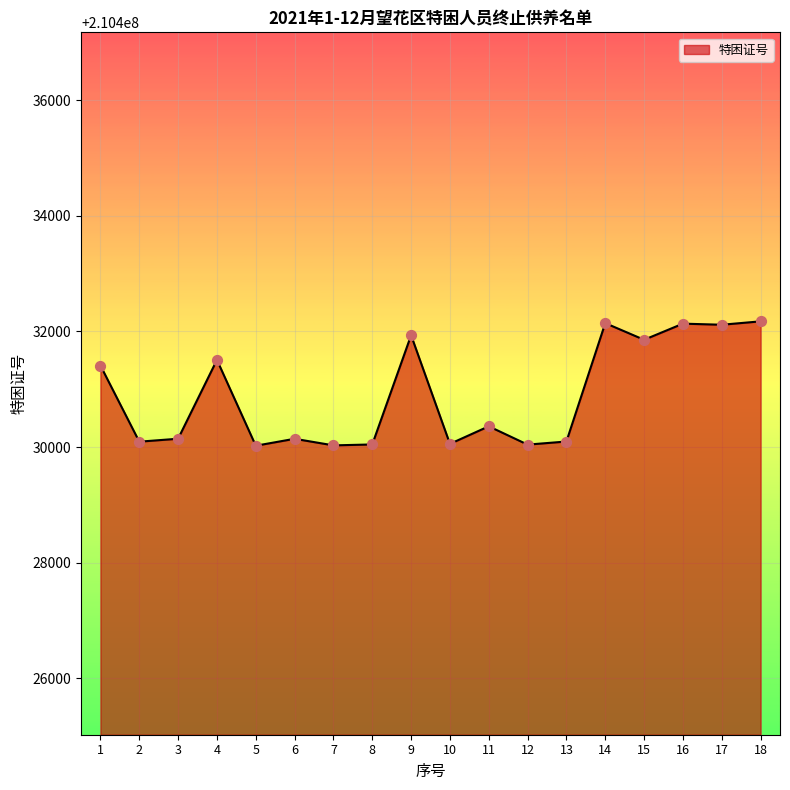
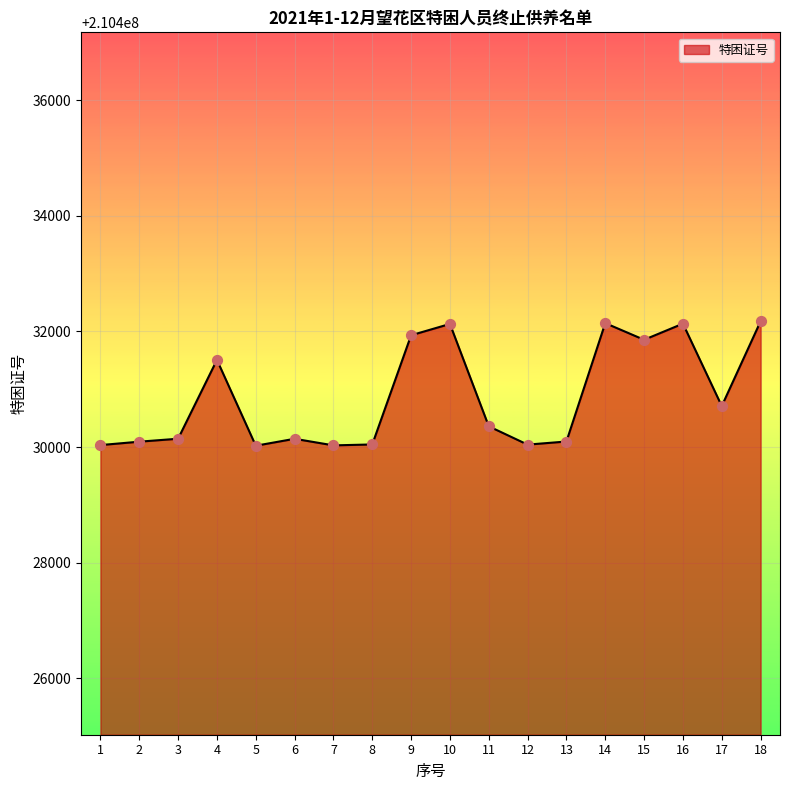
1: 210431400 -> 210430000
10: 210430100 -> 210432100
17: 210432100 -> 210430700
